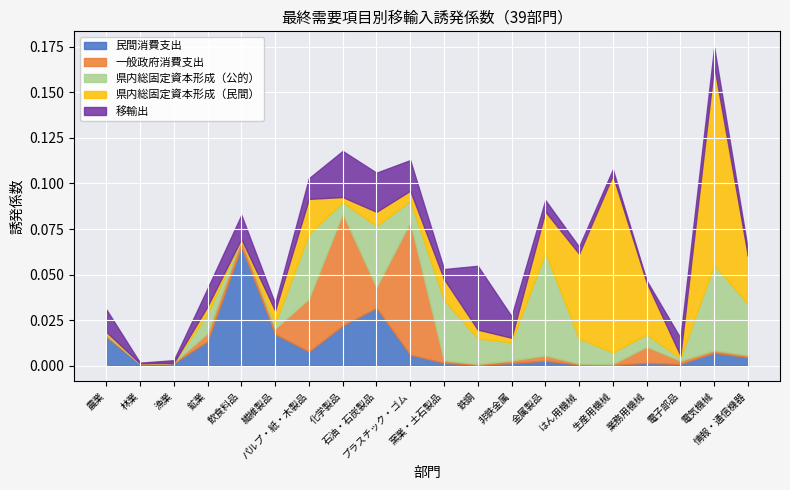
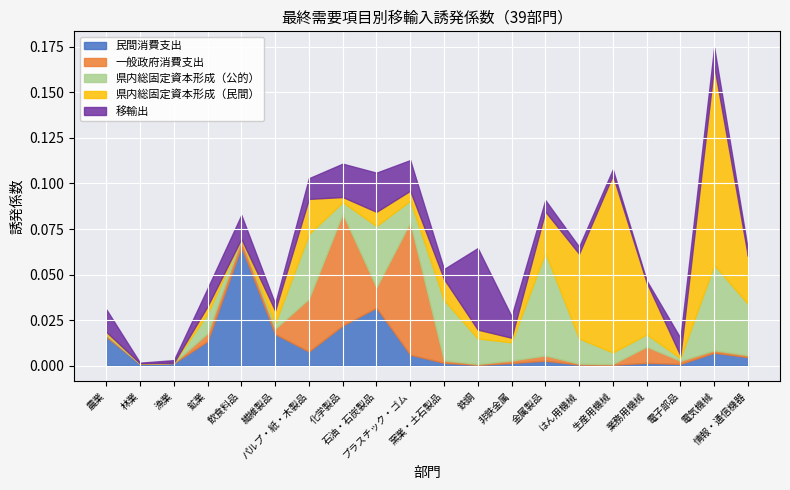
移輸出, 化学製品: 0.025 -> 0.018
移輸出, 鉄鋼: 0.035 -> 0.045
